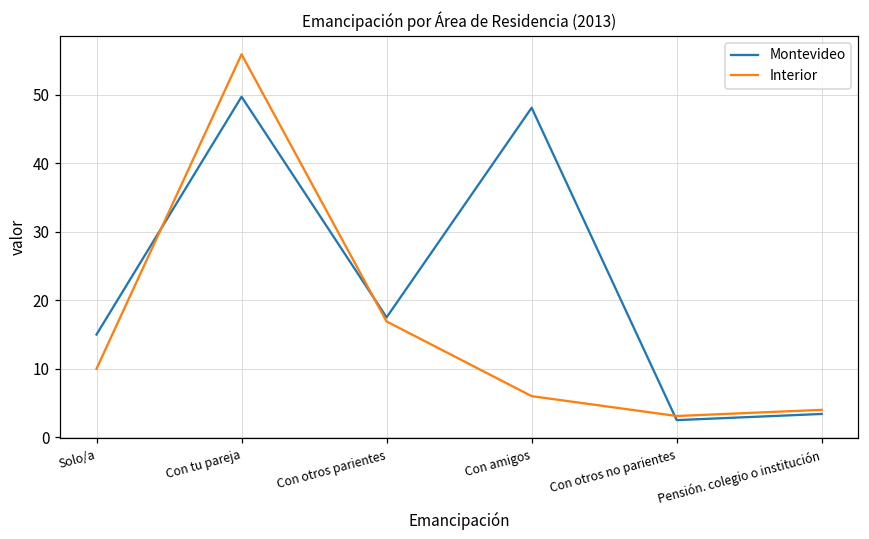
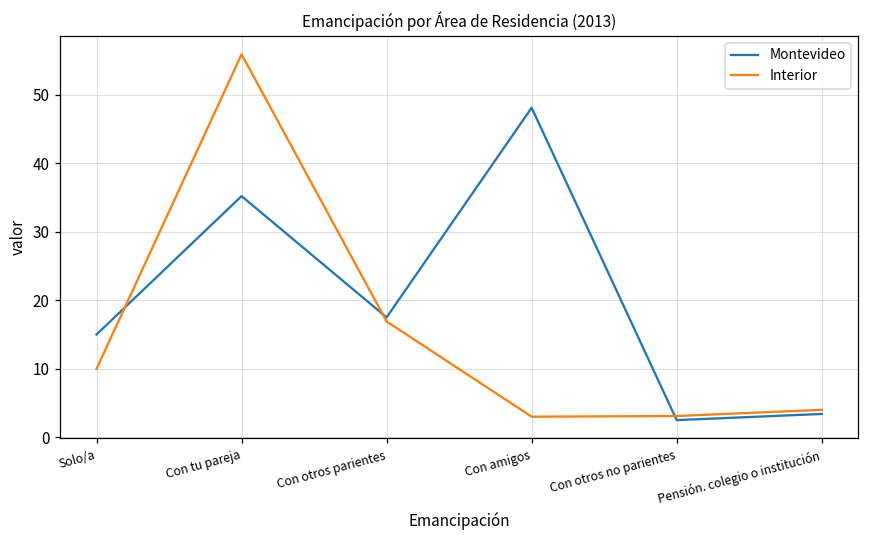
Montevideo, Con tu pareja: 50 -> 35
Interior, Con amigos: 6 -> 3
